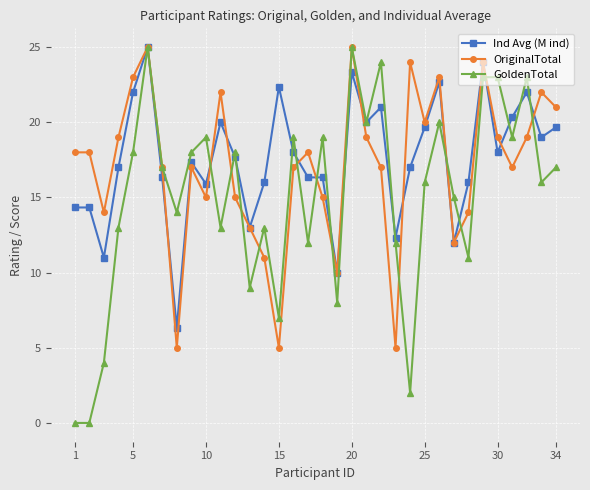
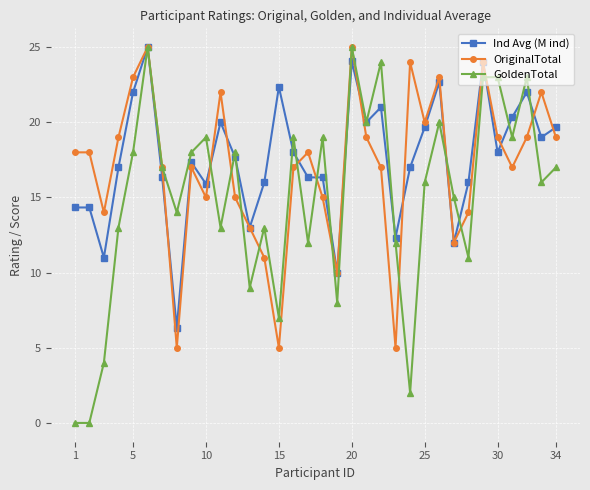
Ind Avg (M ind), 20: 23.3 -> 24.0
OriginalTotal, 34: 21 -> 19
